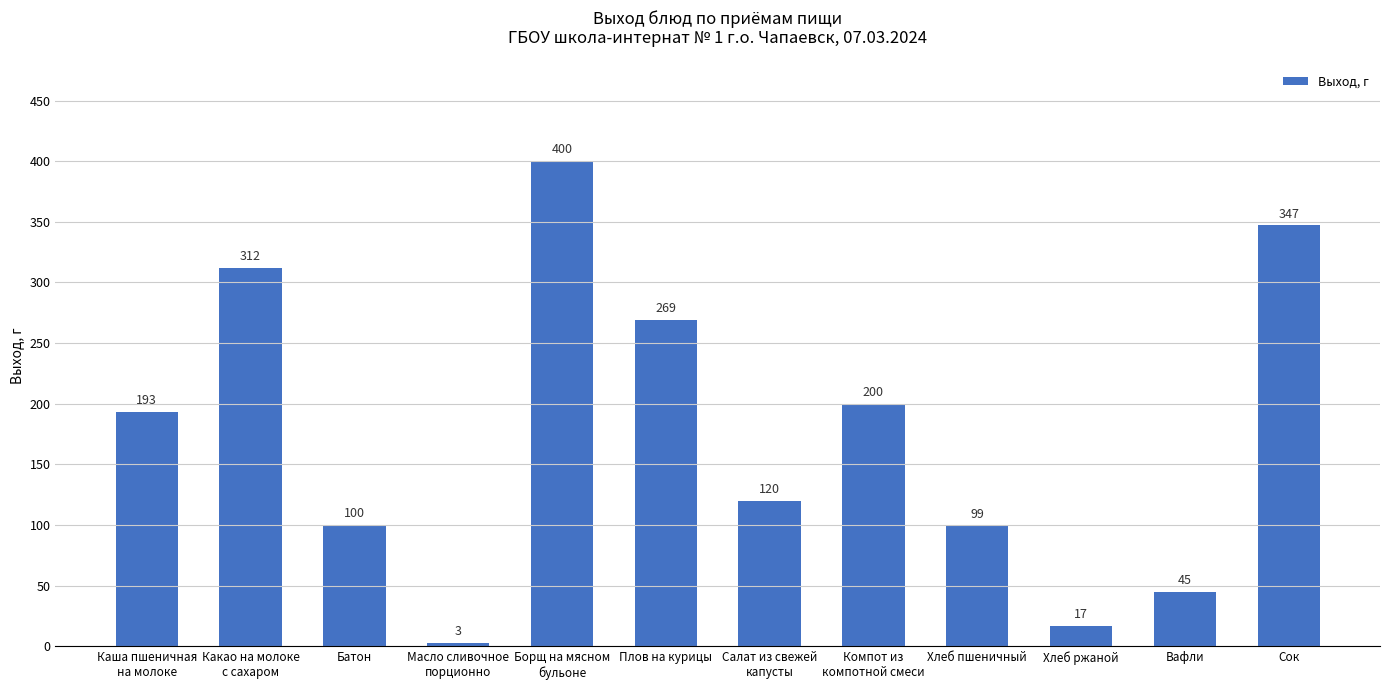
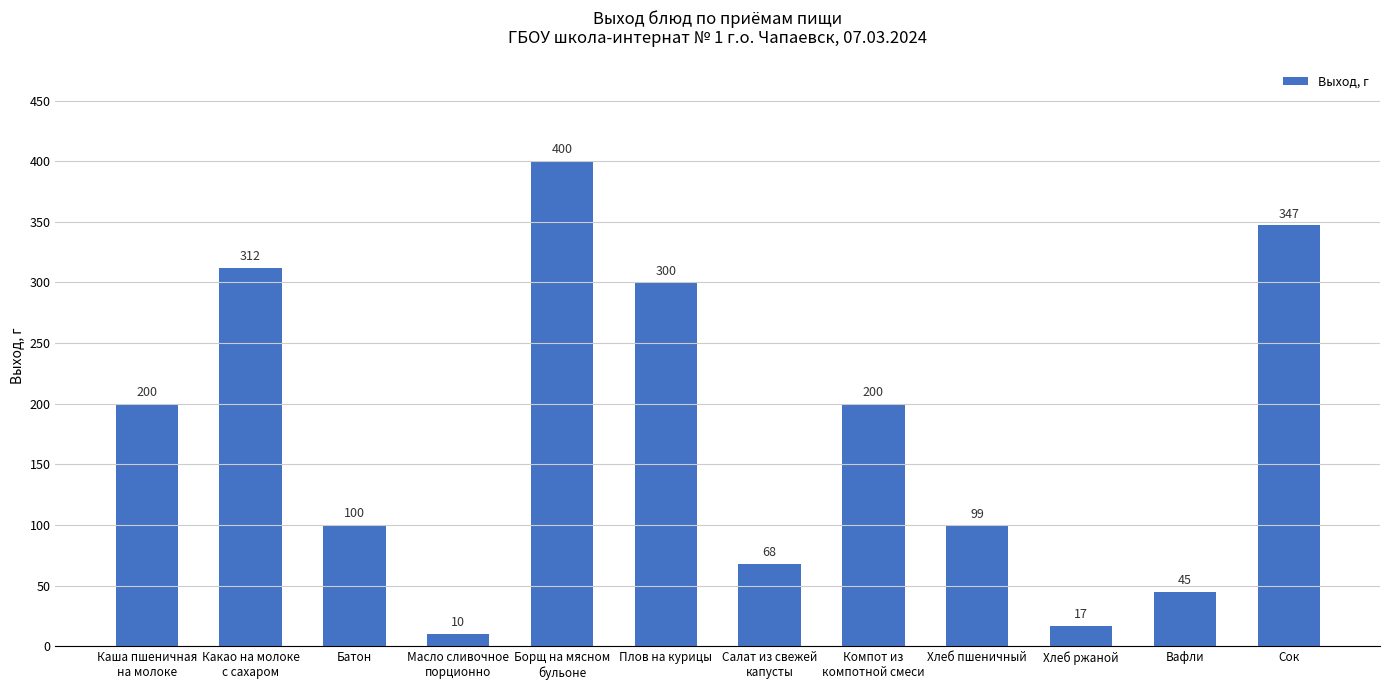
Каша пшеничная на молоке: 193 -> 200
Масло сливочное порционно: 3 -> 10
Плов на курицы: 269 -> 300
Салат из свежей капусты: 120 -> 68
